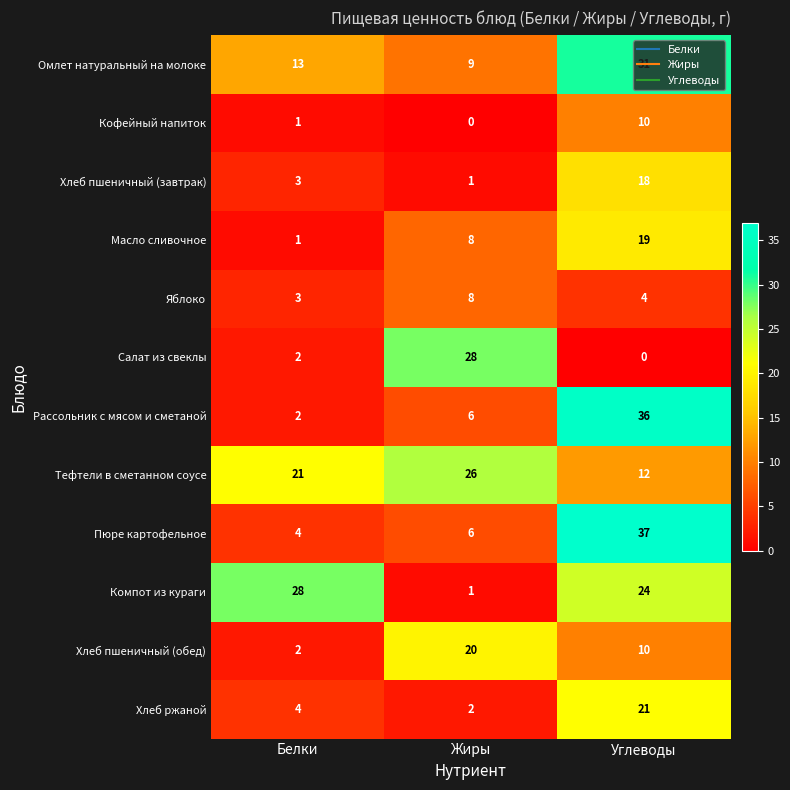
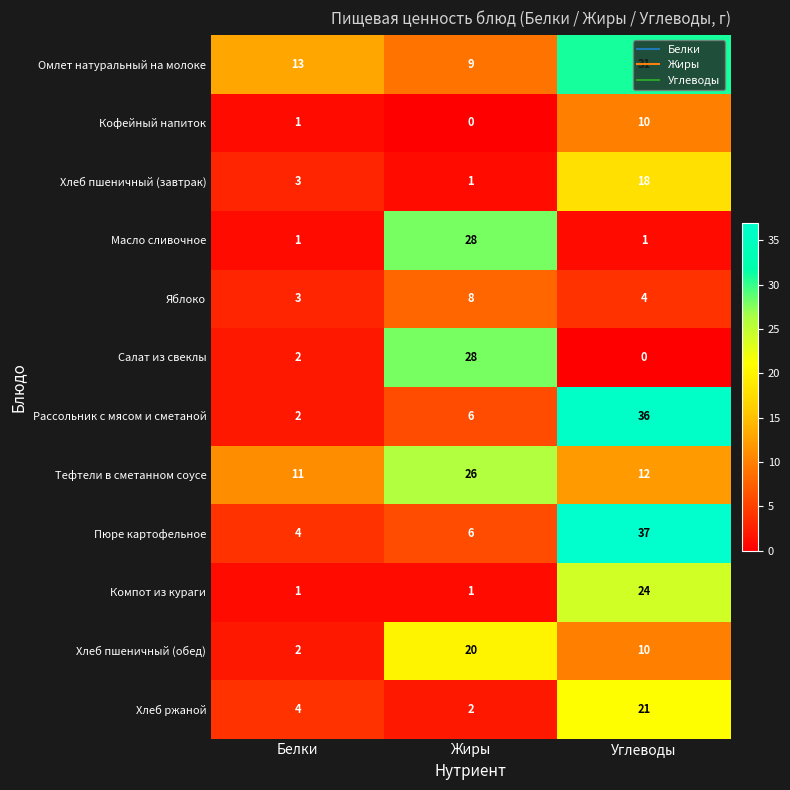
Масло сливочное, Жиры: 8 -> 28
Масло сливочное, Углеводы: 19 -> 1
Тефтели в сметанном соусе, Белки: 21 -> 11
Компот из кураги, Белки: 28 -> 1
